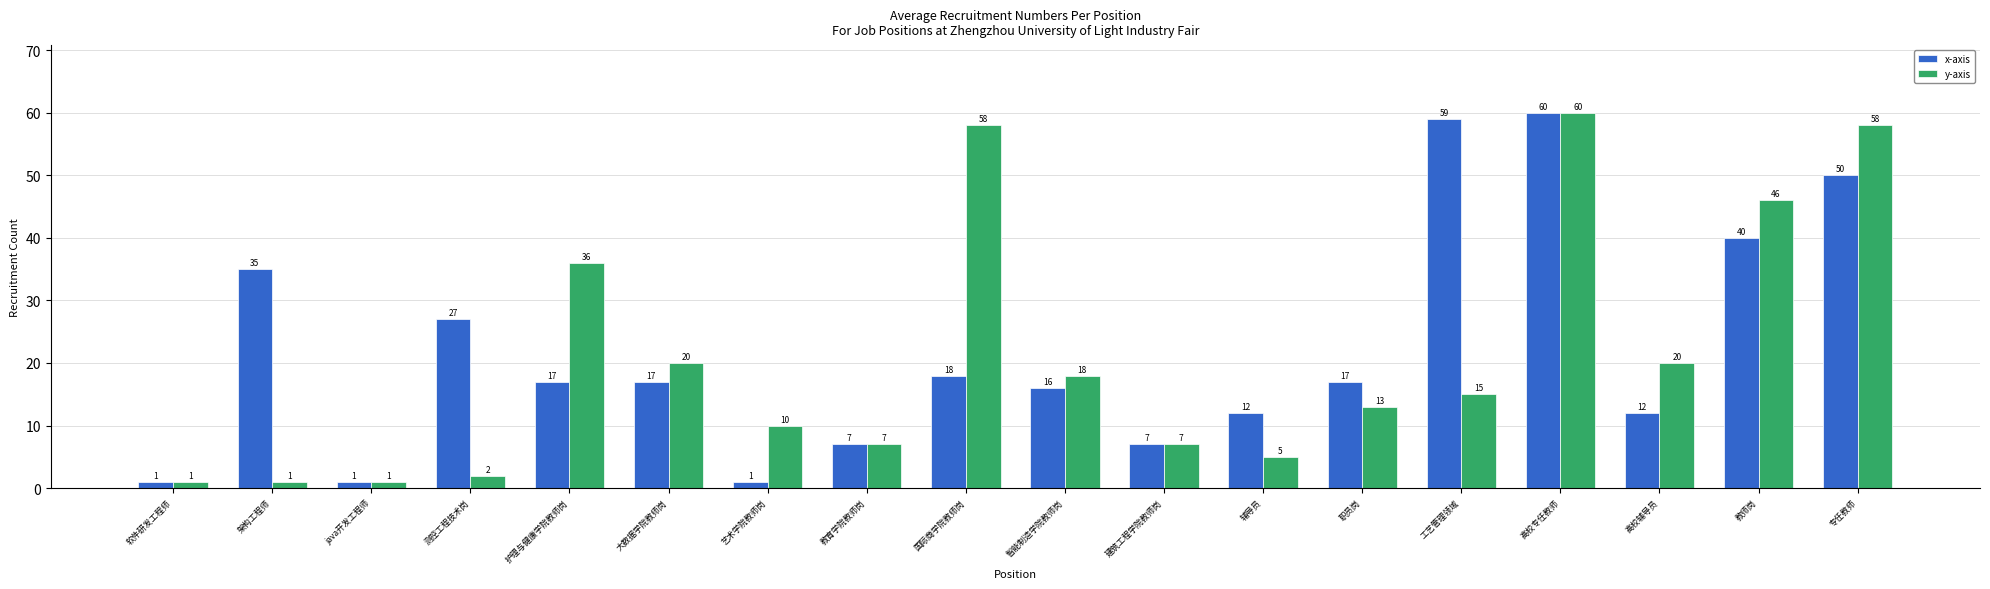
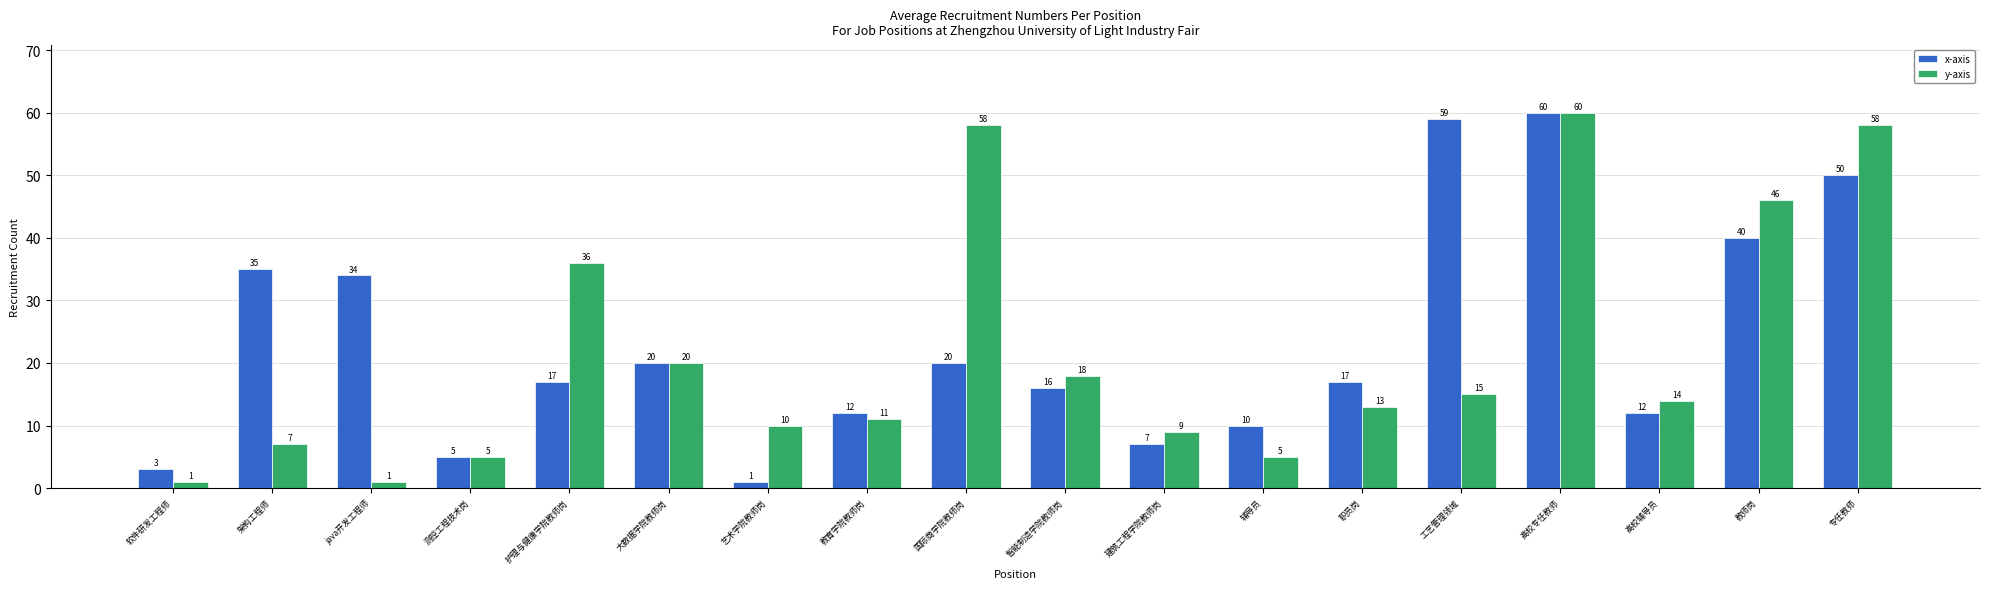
x-axis, 软件研发工程师: 1 -> 3
y-axis, 架构工程师: 1 -> 7
x-axis, java开发工程师: 1 -> 34
x-axis, 测控工程技术岗: 27 -> 5
y-axis, 测控工程技术岗: 2 -> 5
x-axis, 大数据学院教师岗: 17 -> 20
x-axis, 教育学院教师岗: 7 -> 12
y-axis, 教育学院教师岗: 7 -> 11
x-axis, 国际商学院教师岗: 18 -> 20
y-axis, 建筑工程学院教师岗: 7 -> 9
x-axis, 辅导员: 12 -> 10
y-axis, 高校辅导员: 20 -> 14
